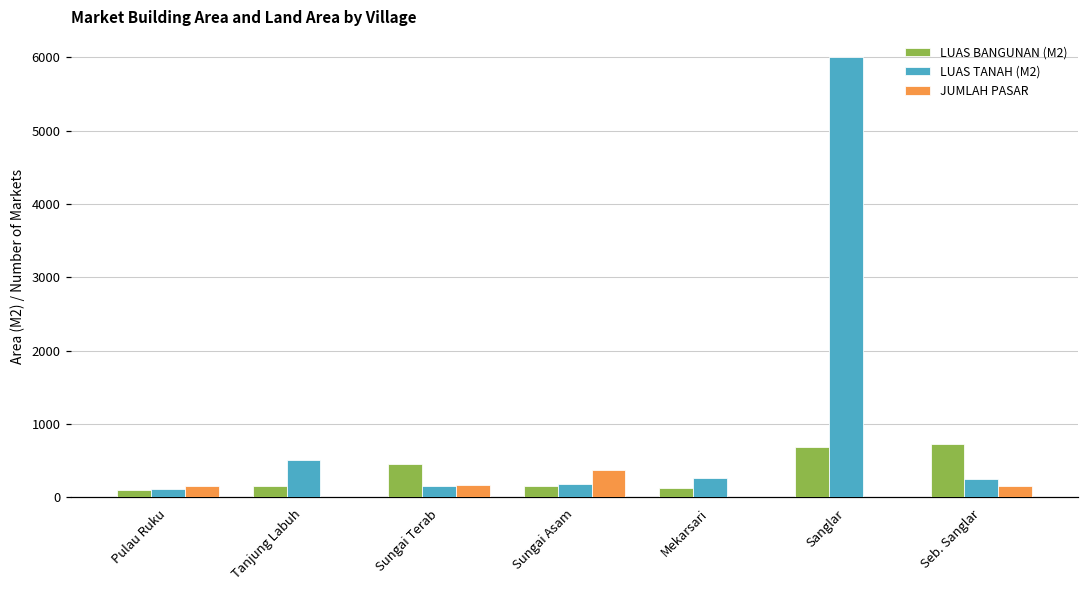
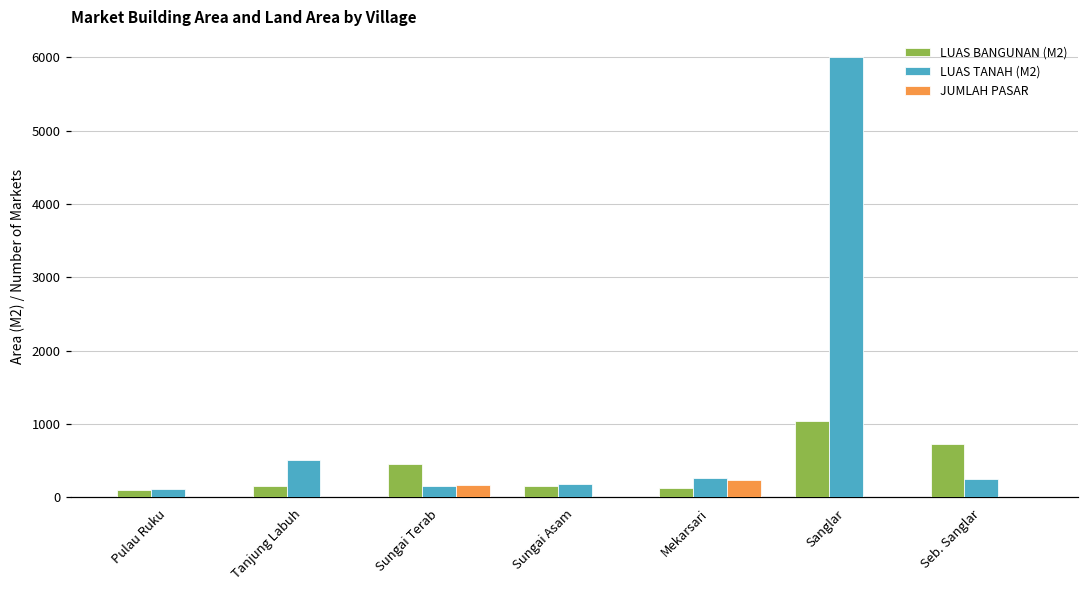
JUMLAH PASAR, Pulau Ruku: 200 -> 0
JUMLAH PASAR, Sungai Asam: 400 -> 0
JUMLAH PASAR, Mekarsari: 0 -> 200
LUAS BANGUNAN (M2), Sanglar: 700 -> 1000
JUMLAH PASAR, Seb. Sanglar: 200 -> 0
